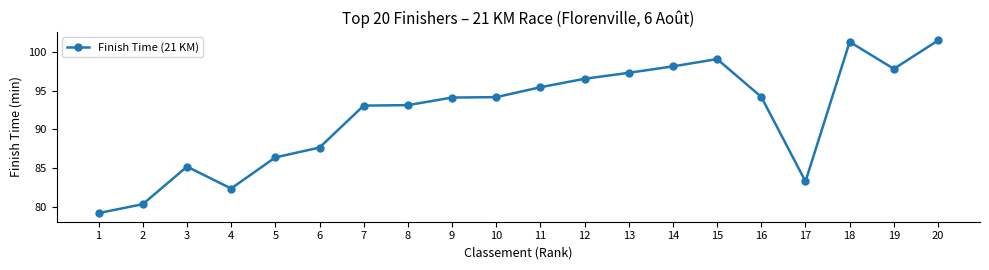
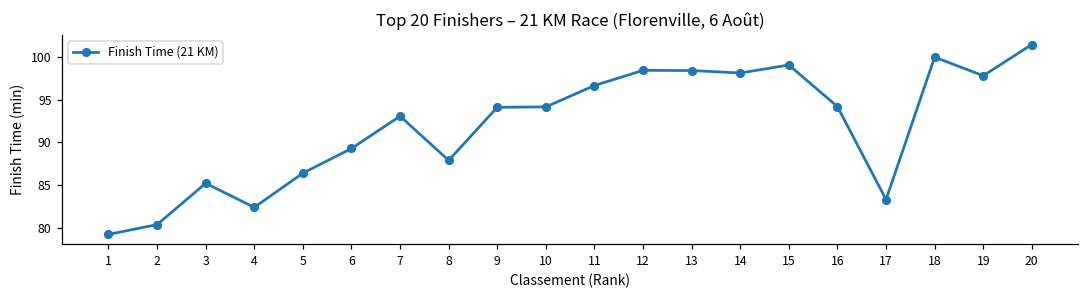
6: 88 -> 89
8: 93 -> 88
11: 95 -> 97
12: 97 -> 98
13: 97 -> 98
18: 101 -> 100
